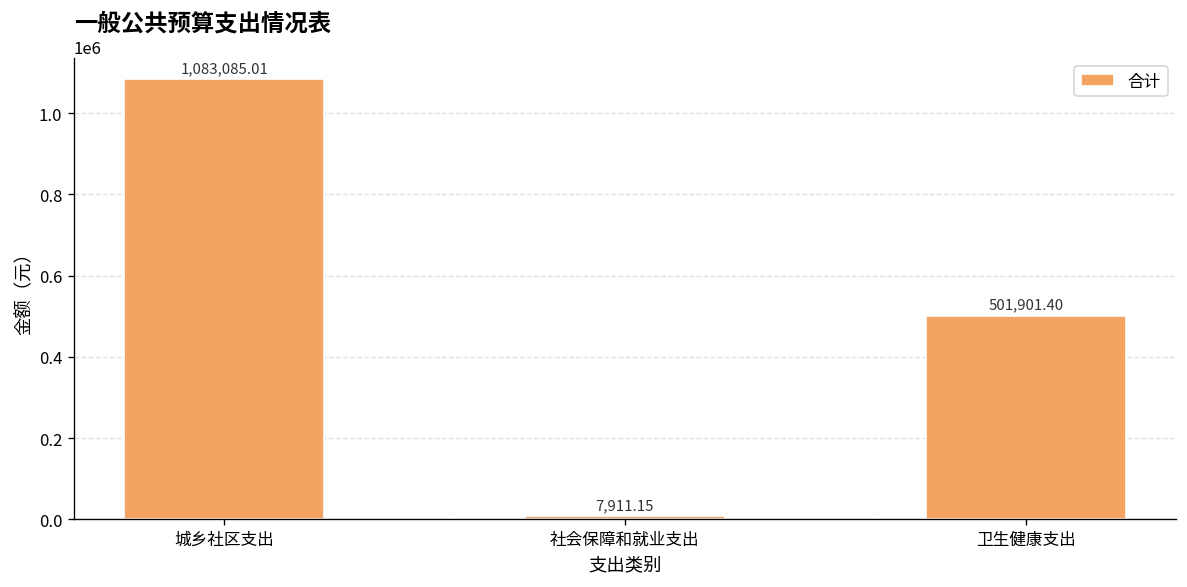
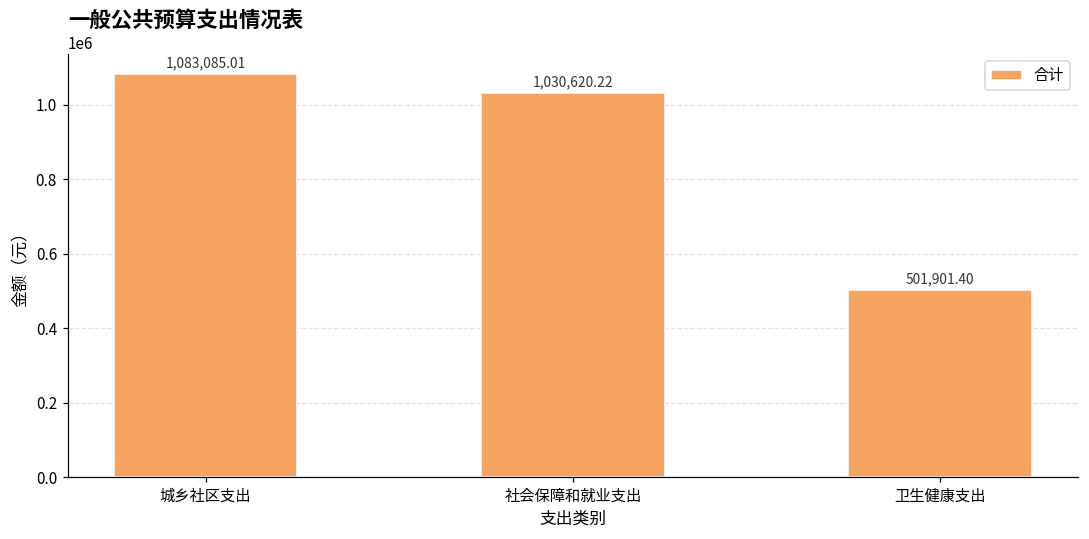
社会保障和就业支出: 7,911.15 -> 1,030,620.22
